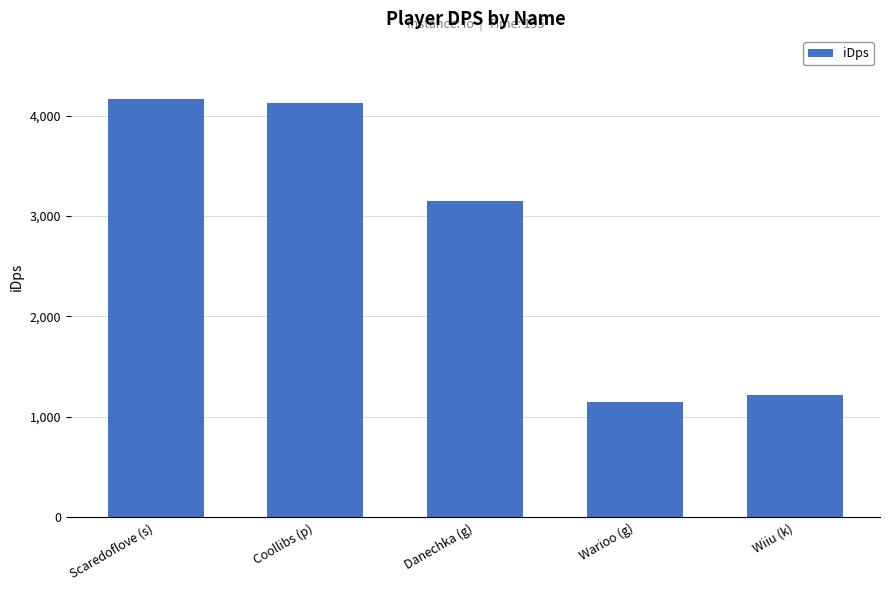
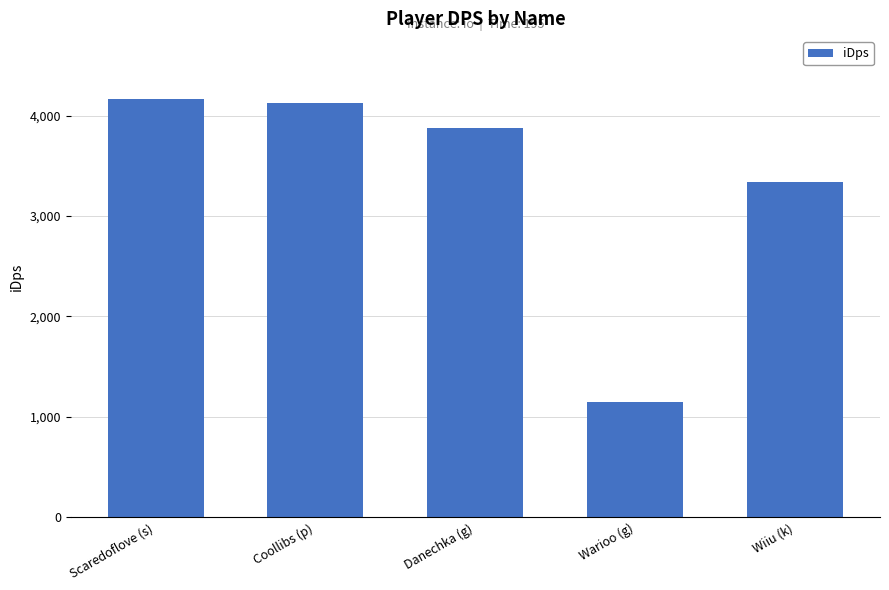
Danechka (g): 3,150 -> 3,880
Wiiu (k): 1,220 -> 3,340
